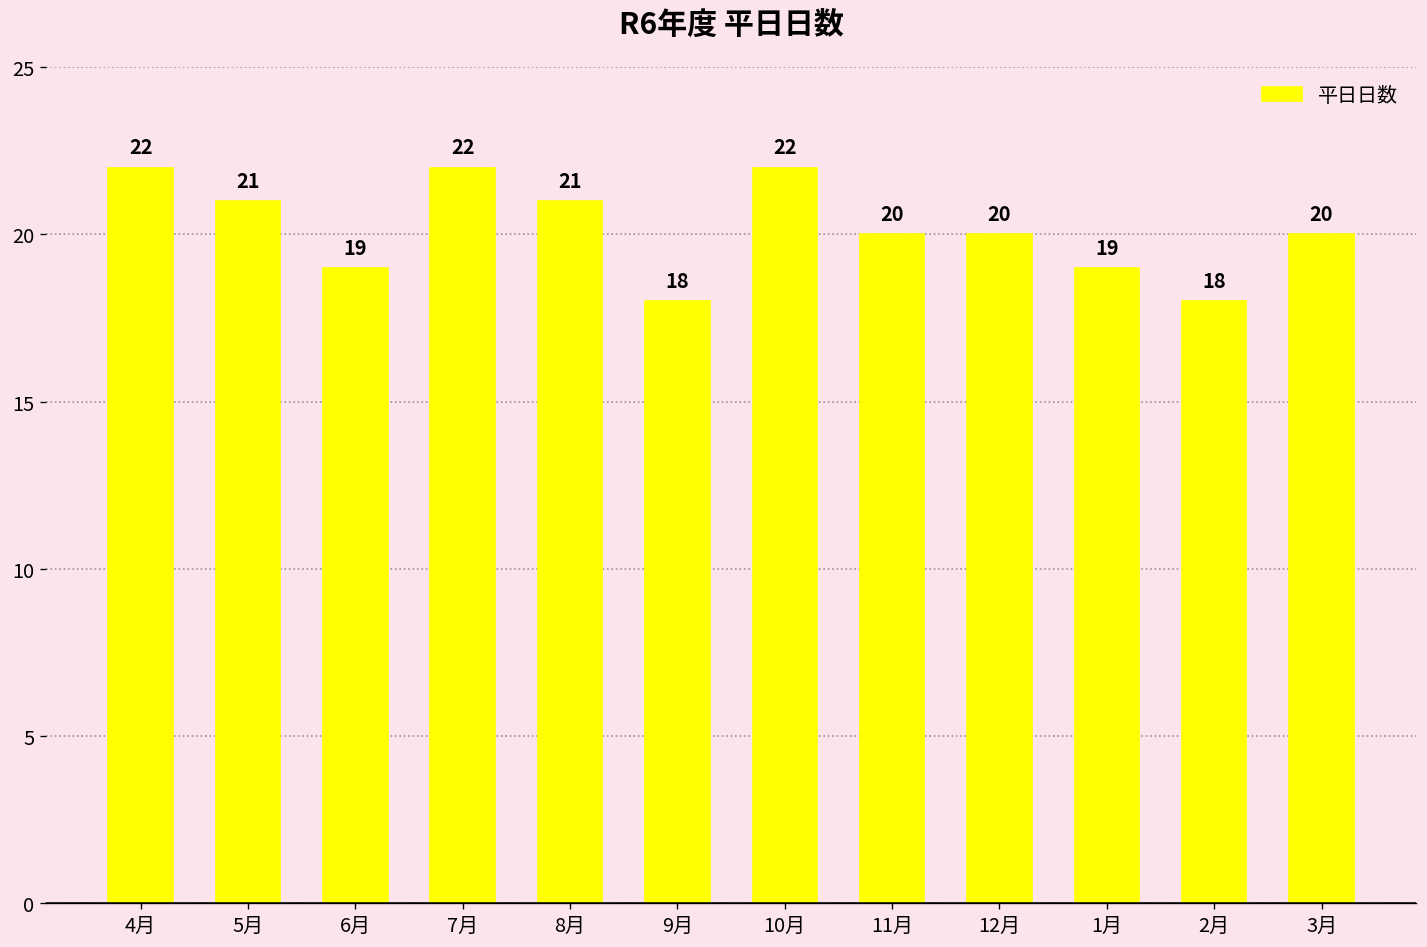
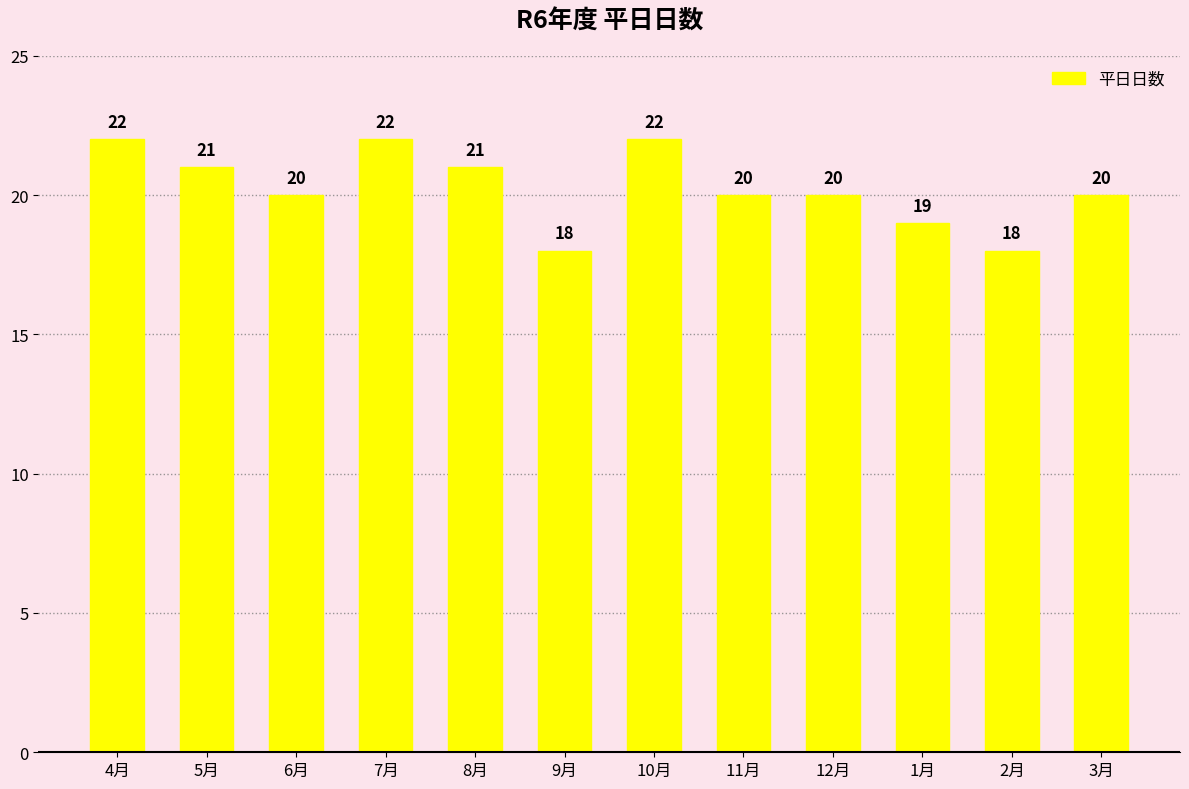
6月: 19 -> 20
